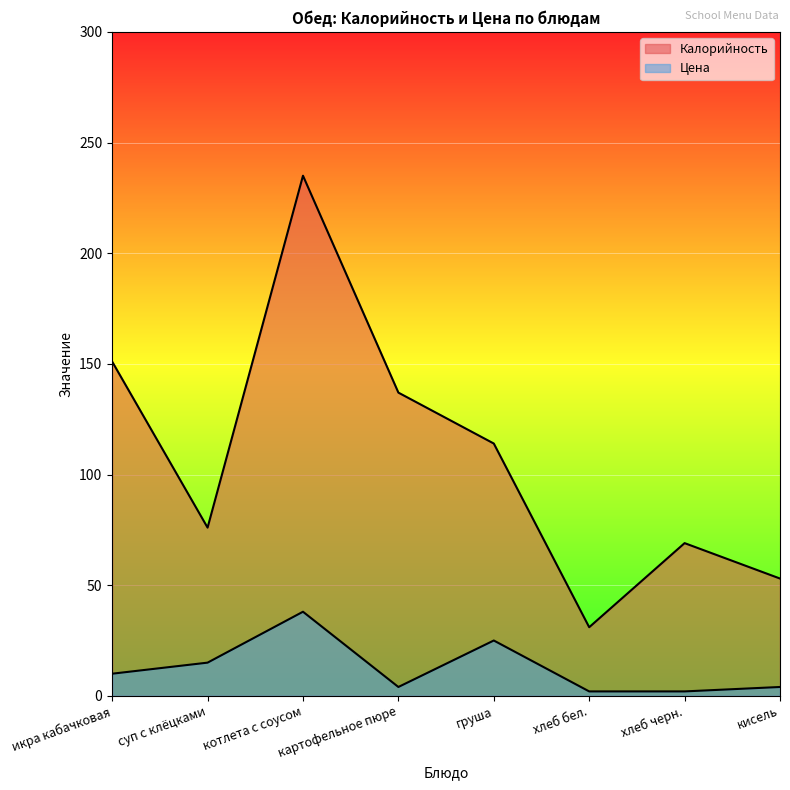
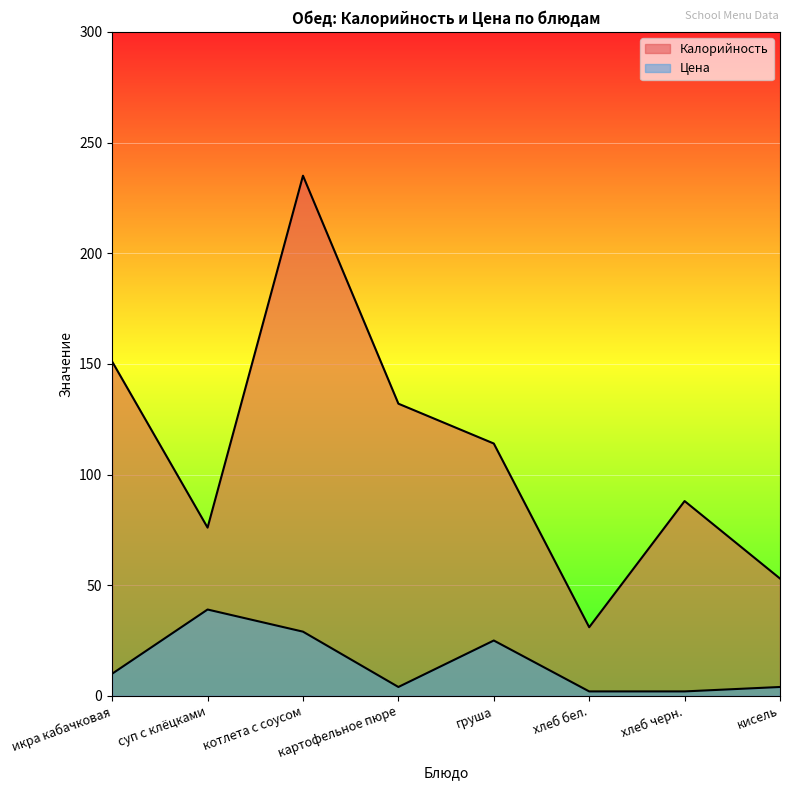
Цена, суп с клёцками: 15 -> 39
Цена, котлета с соусом: 38 -> 29
Калорийность, картофельное пюре: 137 -> 132
Калорийность, хлеб черн.: 69 -> 88
